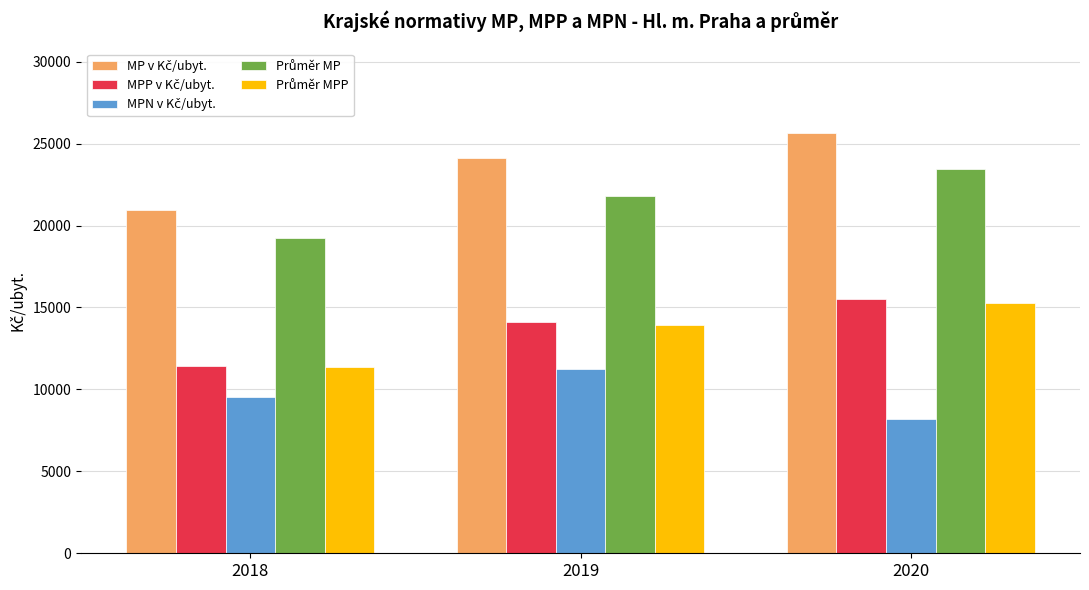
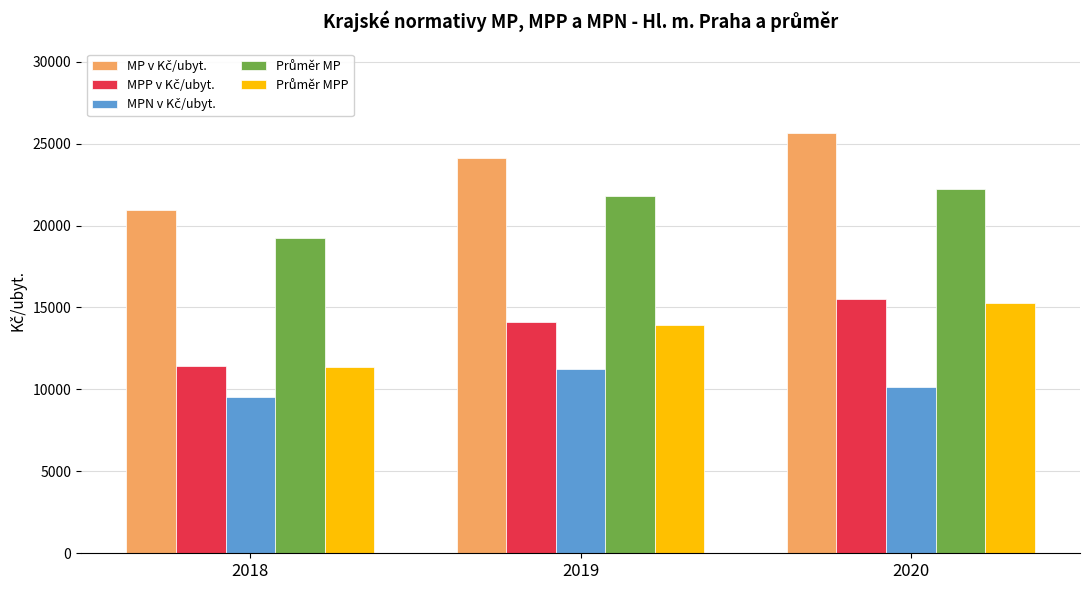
MPN v Kč/ubyt., 2020: 8200 -> 10100
Průměr MP, 2020: 23500 -> 22200
